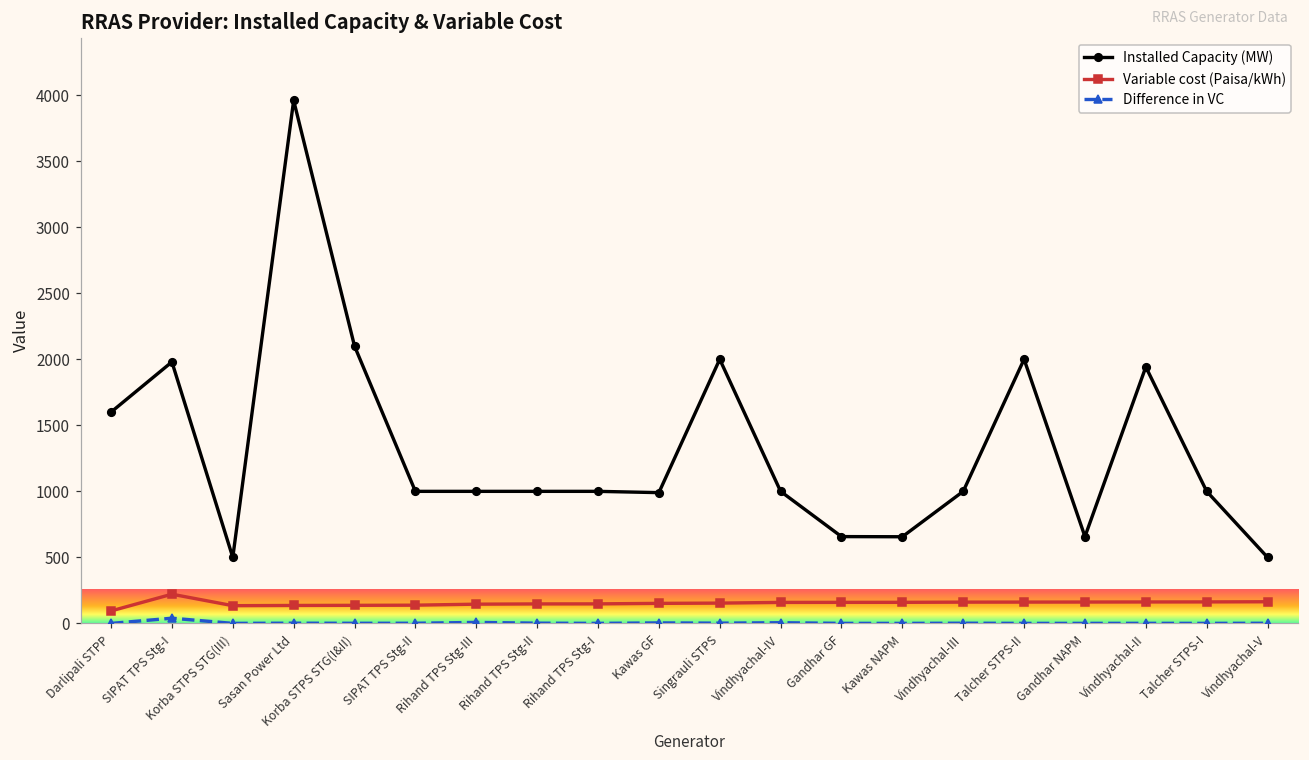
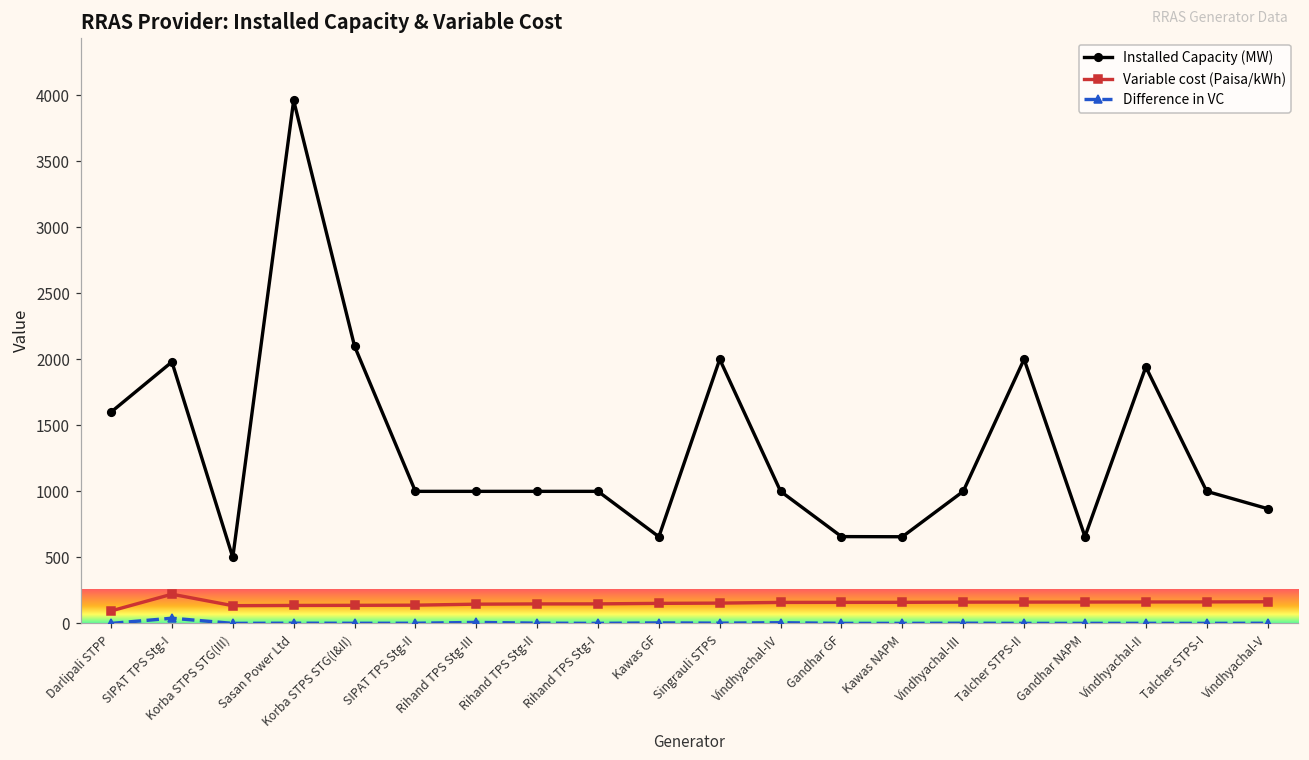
Installed Capacity (MW), Kawas GF: 990 -> 660
Installed Capacity (MW), Vindhyachal-V: 500 -> 870
